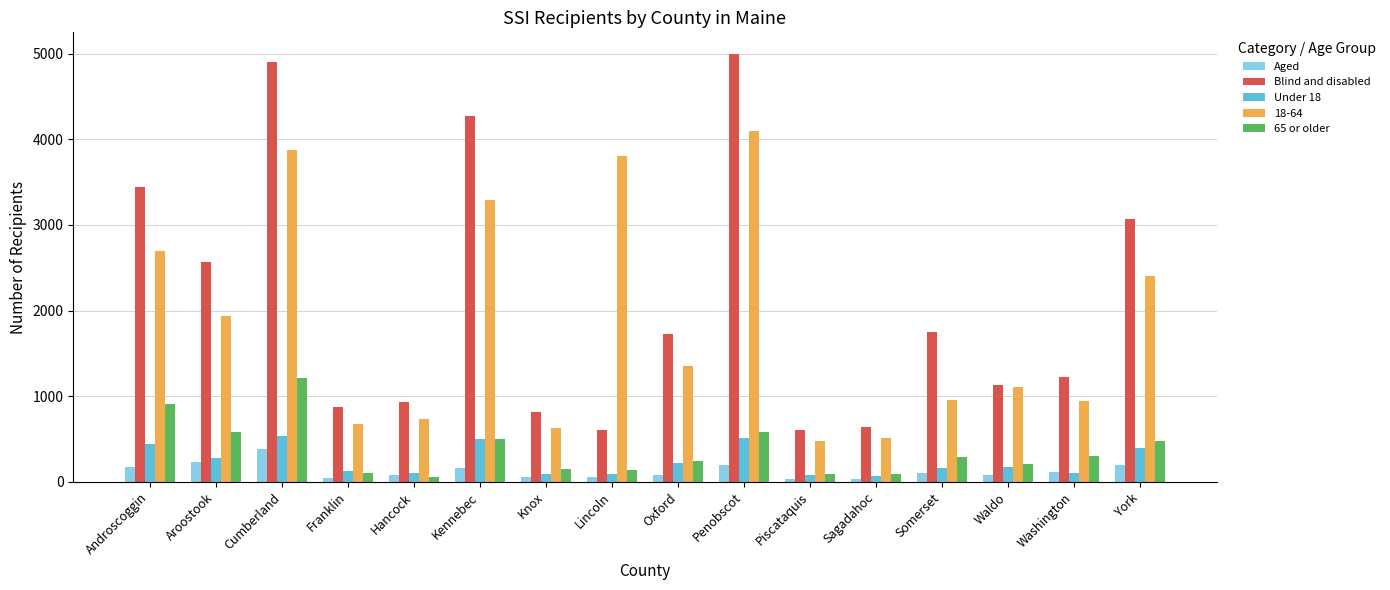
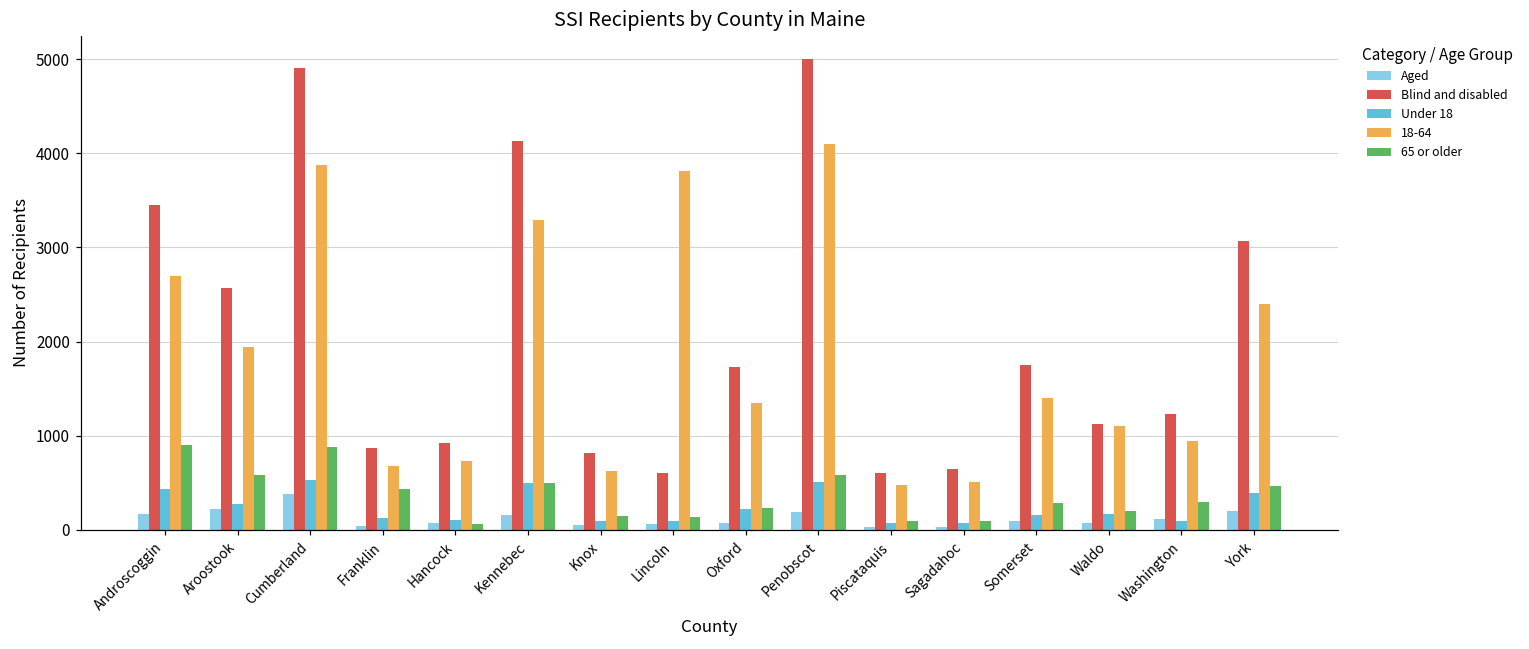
65 or older, Cumberland: 1200 -> 900
65 or older, Franklin: 100 -> 400
Blind and disabled, Kennebec: 4300 -> 4100
18-64, Somerset: 1000 -> 1400
